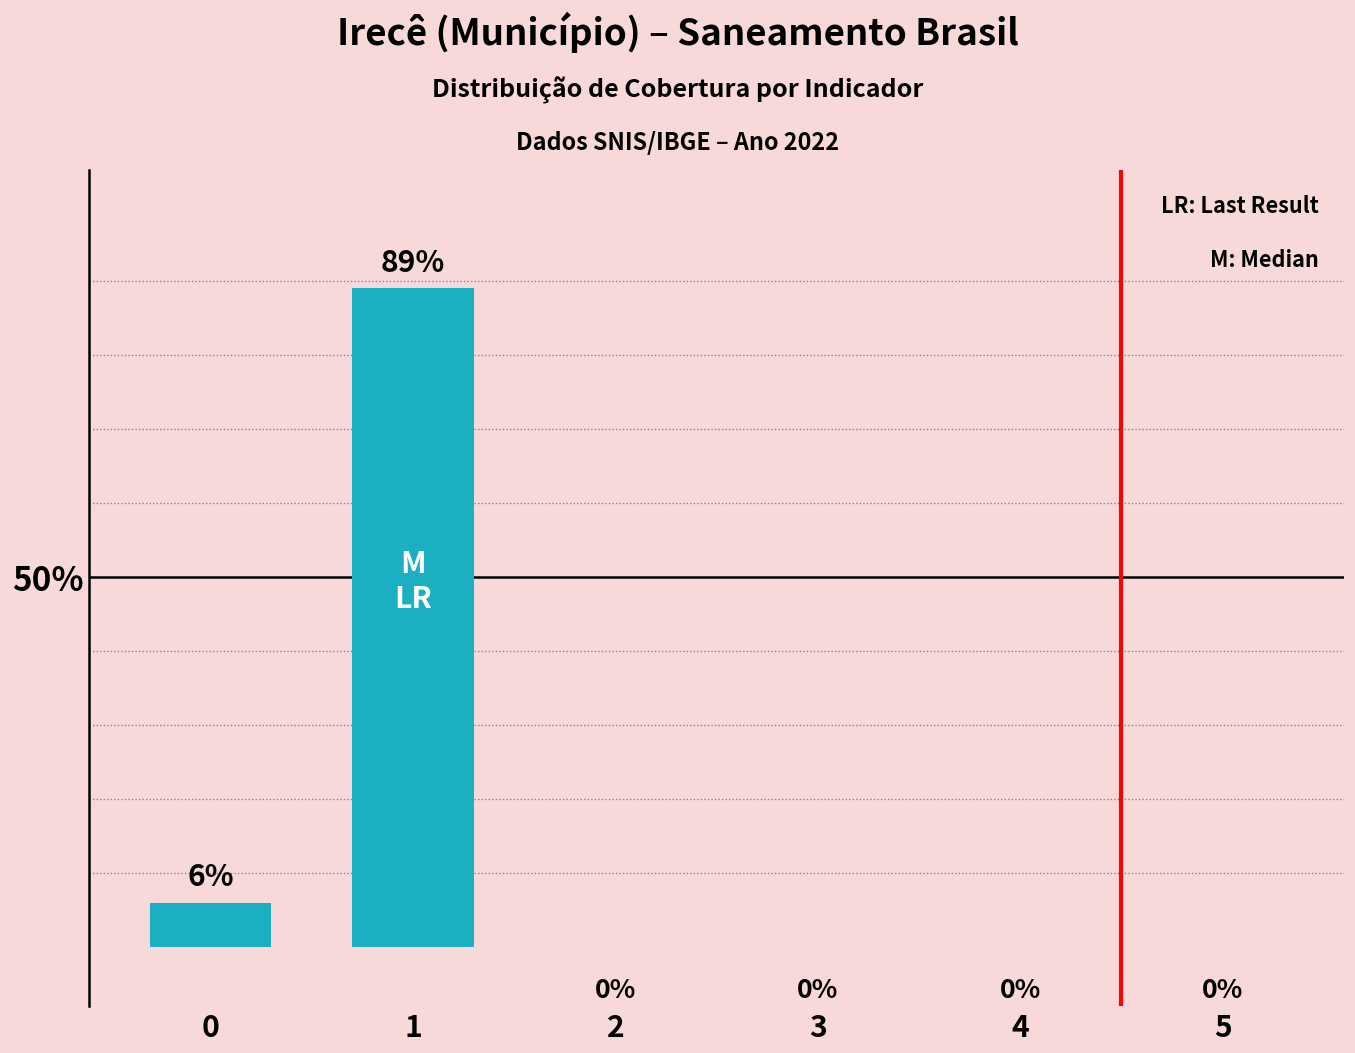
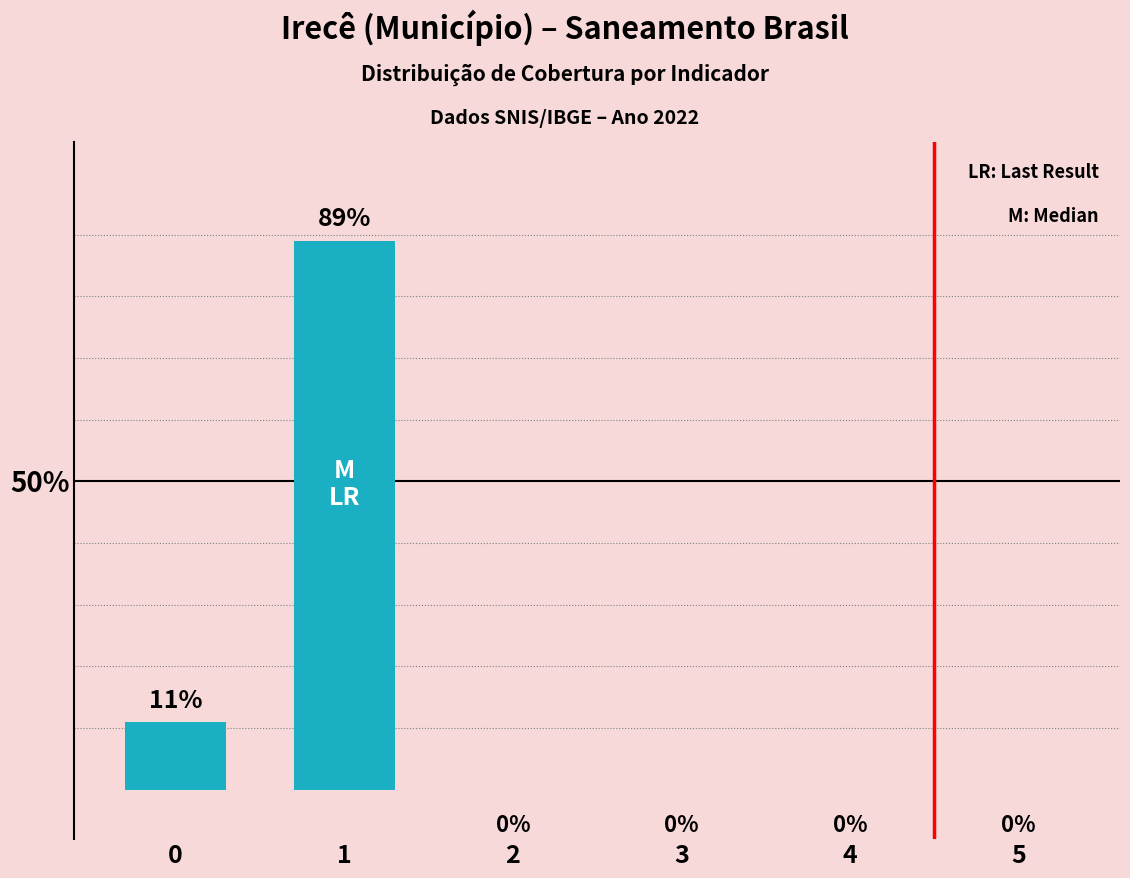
0: 6% -> 11%
